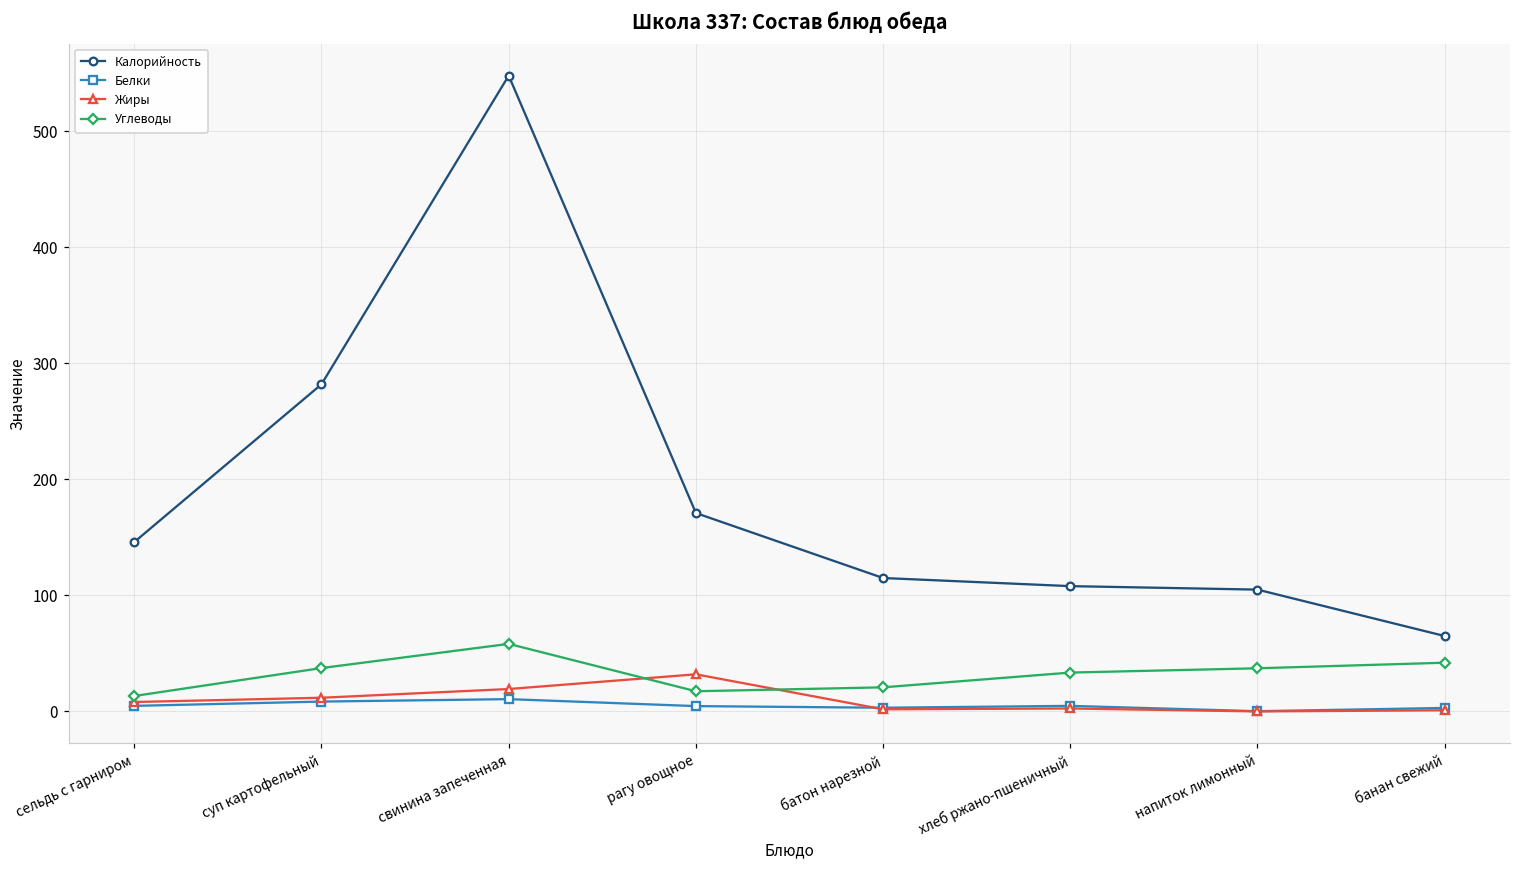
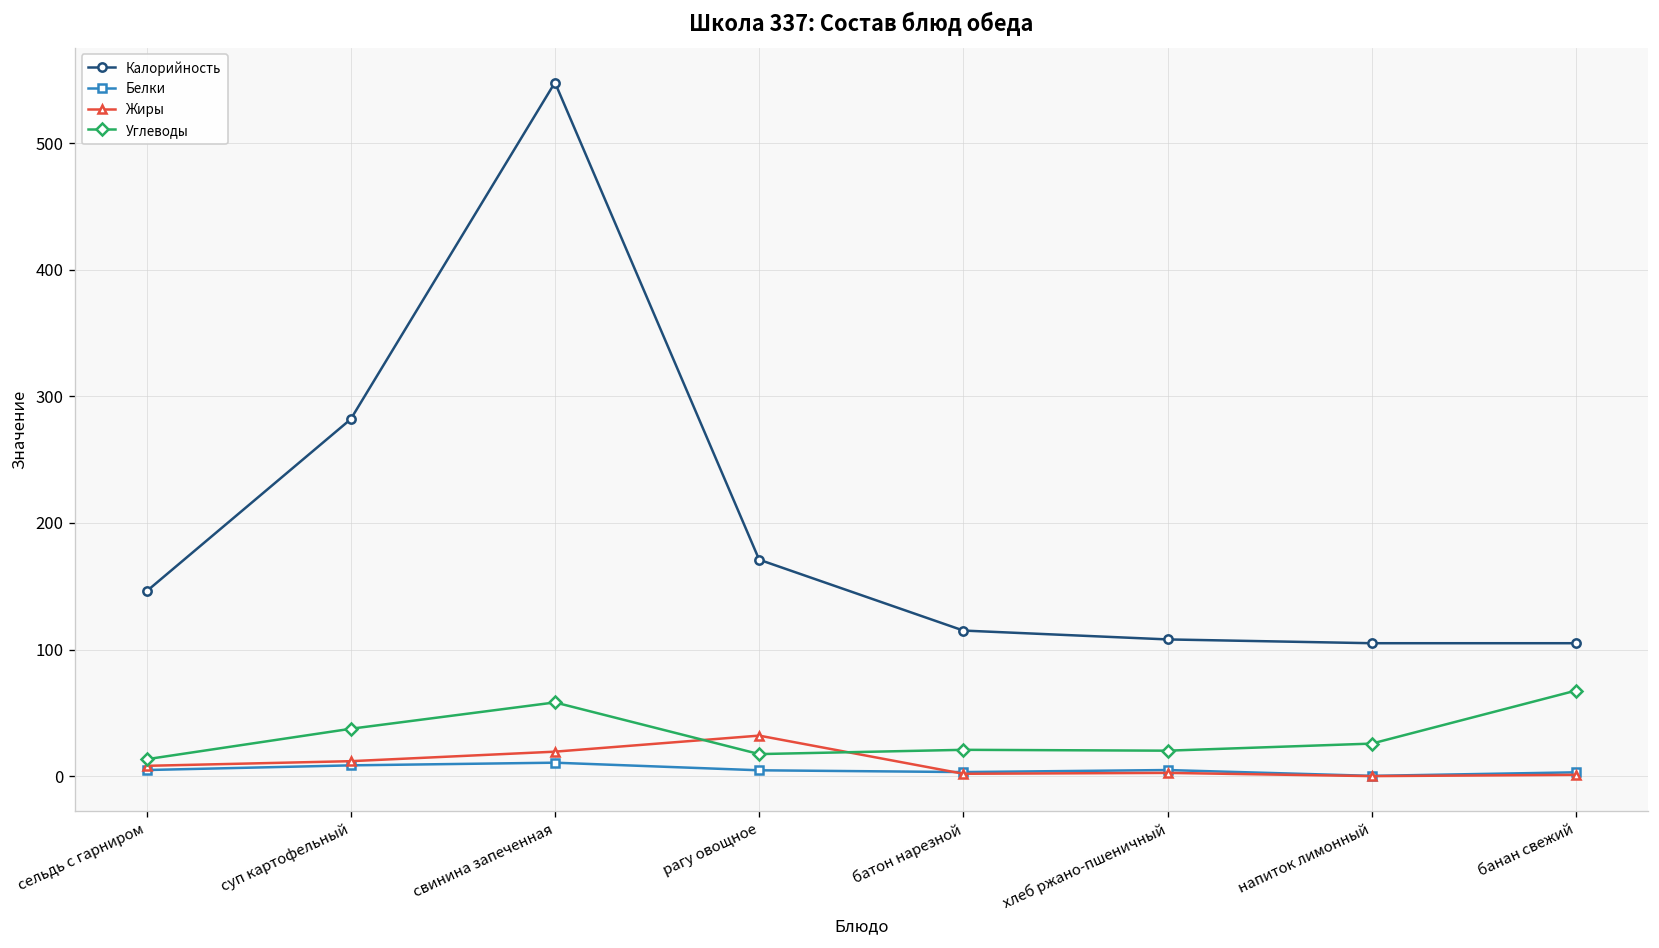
Углеводы, хлеб ржано-пшеничный: 34 -> 20
Углеводы, напиток лимонный: 37 -> 26
Калорийность, банан свежий: 65 -> 105
Углеводы, банан свежий: 42 -> 68
